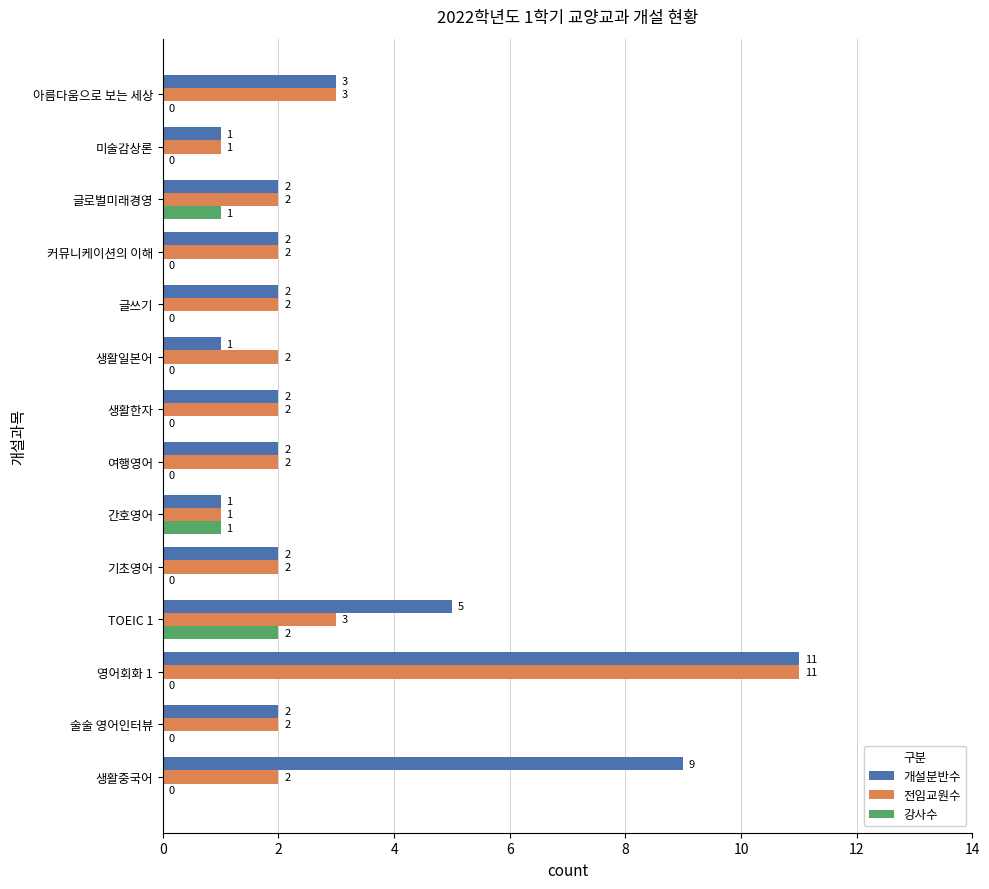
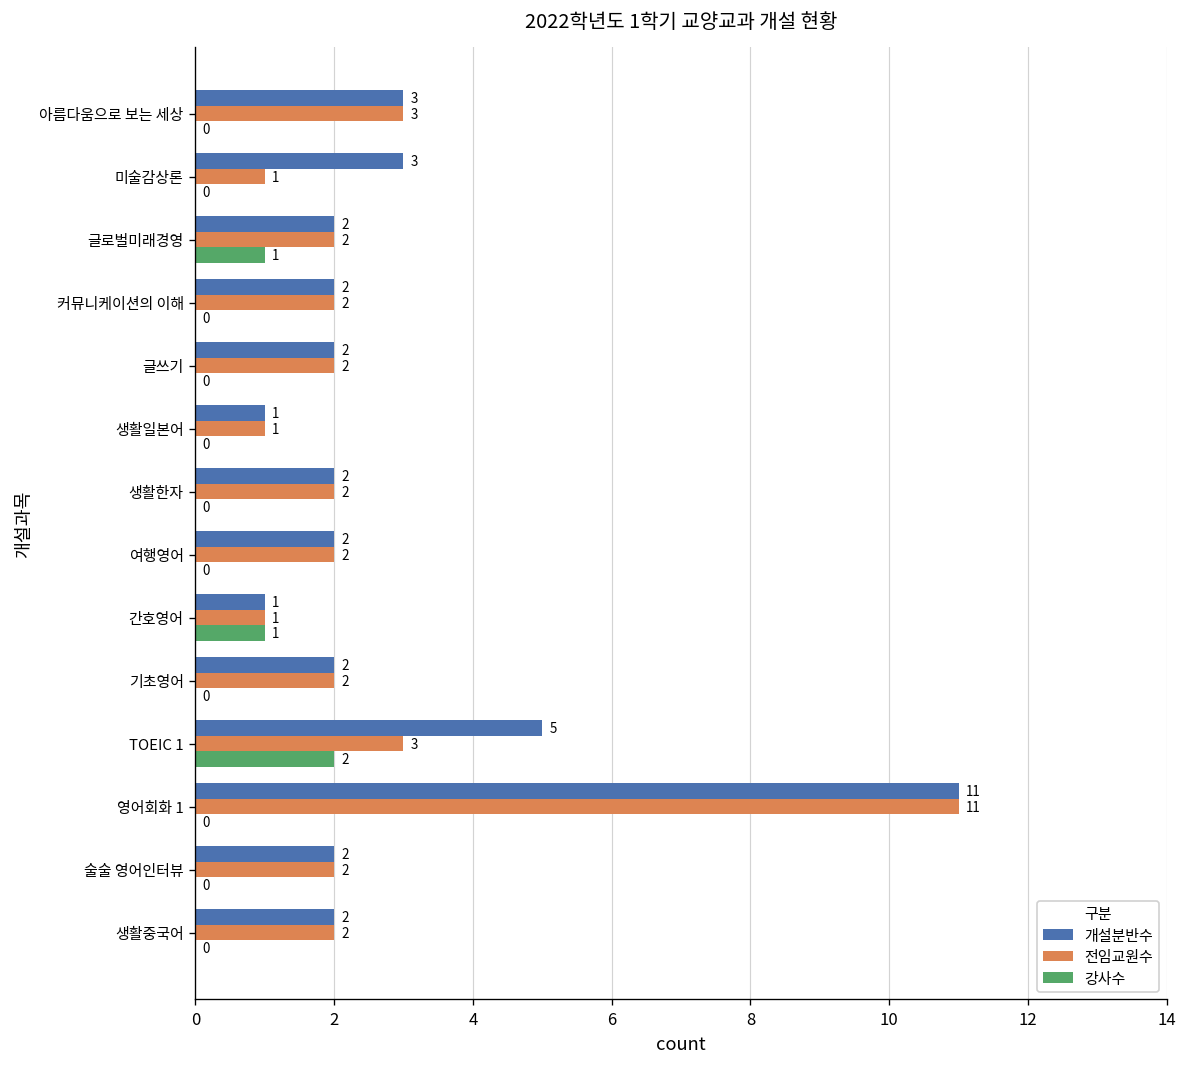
개설분반수, 미술감상론: 1 -> 3
전임교원수, 생활일본어: 2 -> 1
개설분반수, 생활중국어: 9 -> 2
